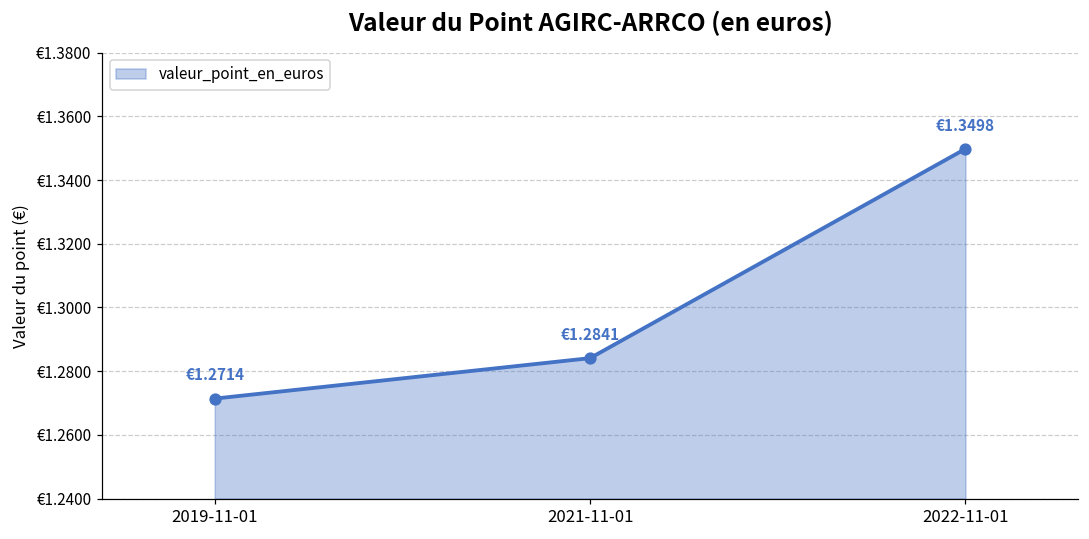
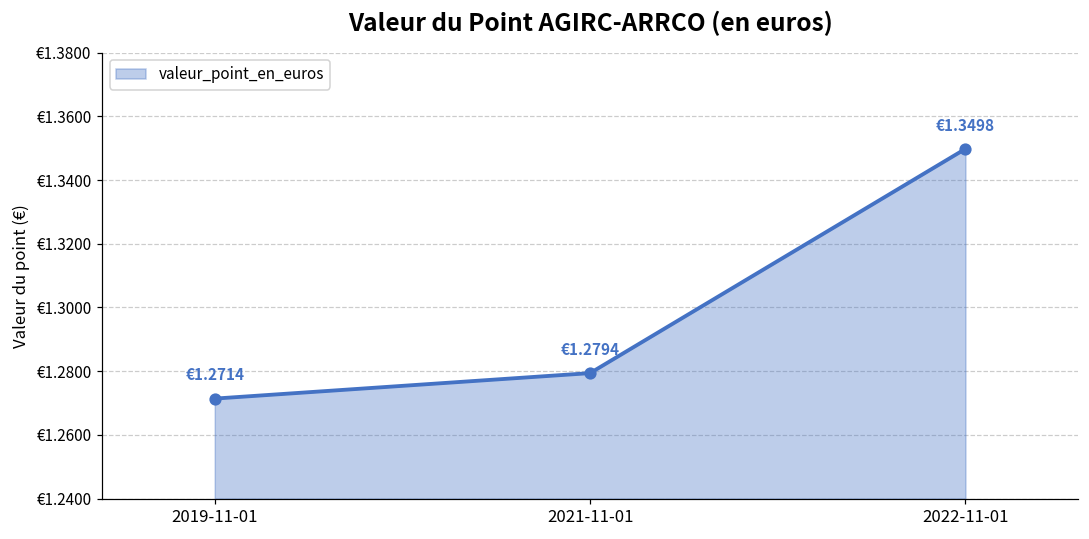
2021-11-01: €1.2841 -> €1.2794
